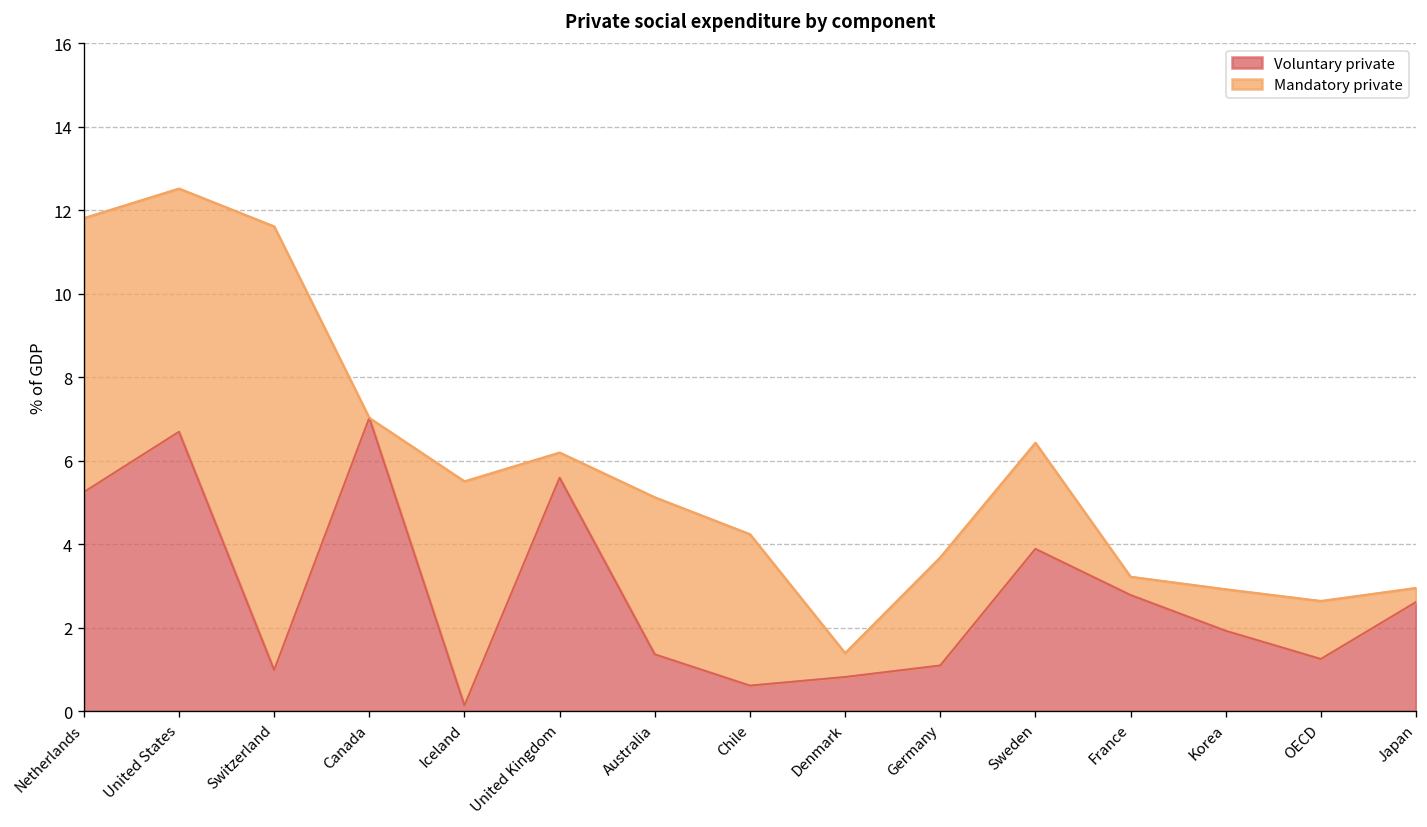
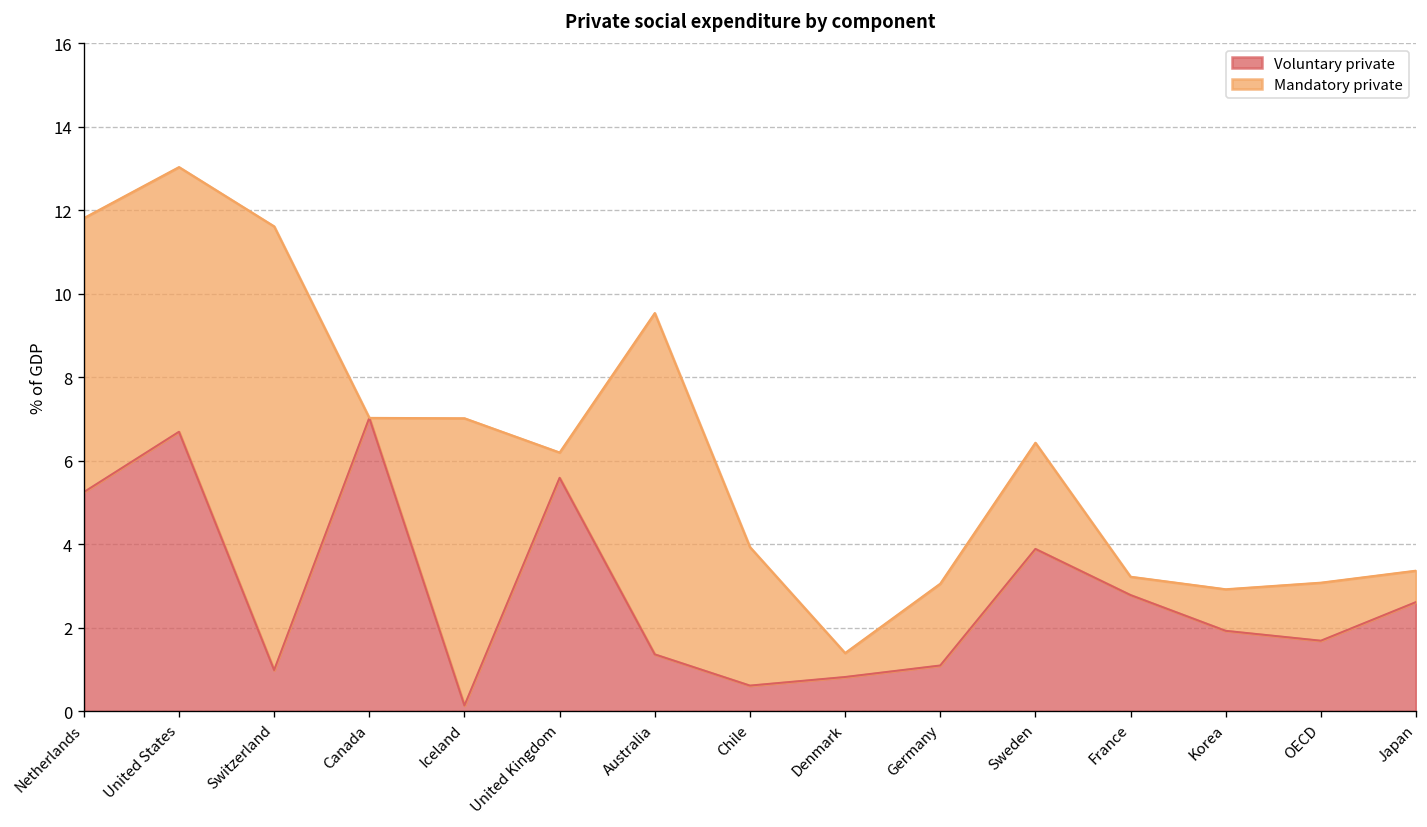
Mandatory private, United States: 5.8 -> 6.3
Mandatory private, Iceland: 5.4 -> 6.9
Mandatory private, Australia: 3.8 -> 8.2
Mandatory private, Chile: 3.6 -> 3.3
Mandatory private, Germany: 2.6 -> 2.0
Voluntary private, OECD: 1.3 -> 1.7
Mandatory private, Japan: 0.3 -> 0.8
